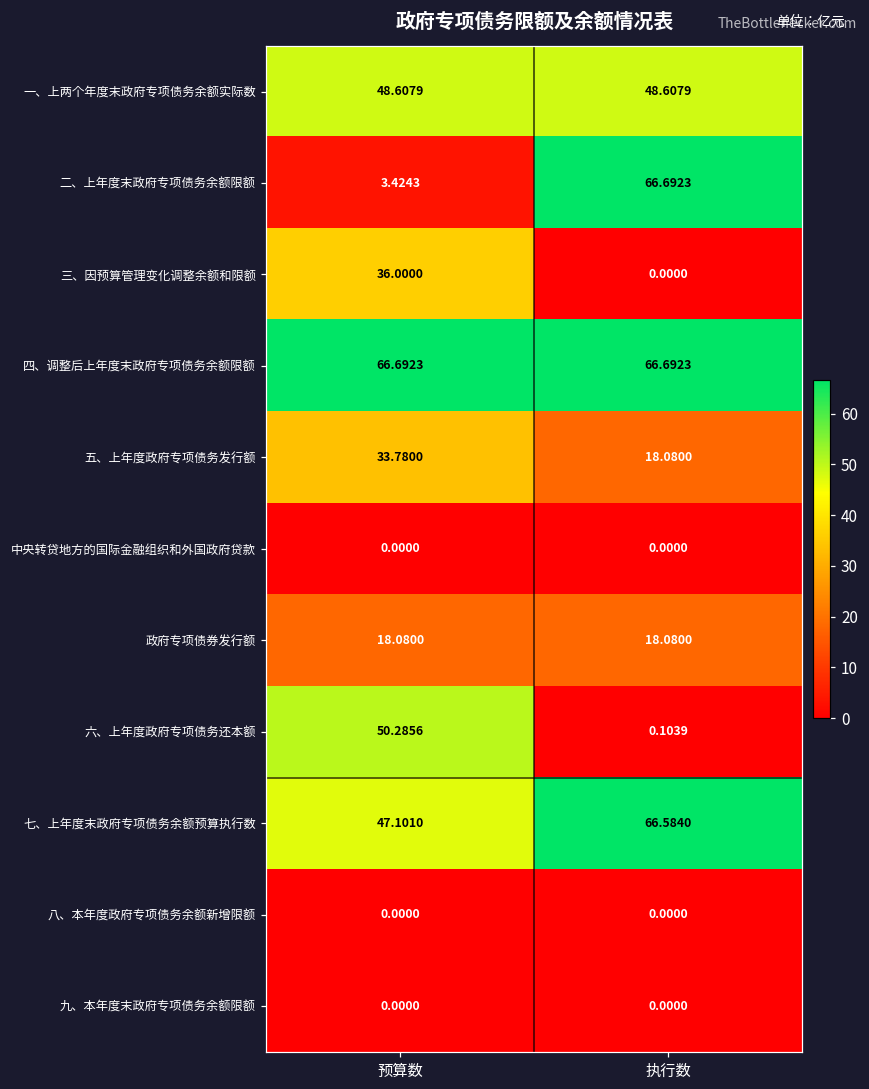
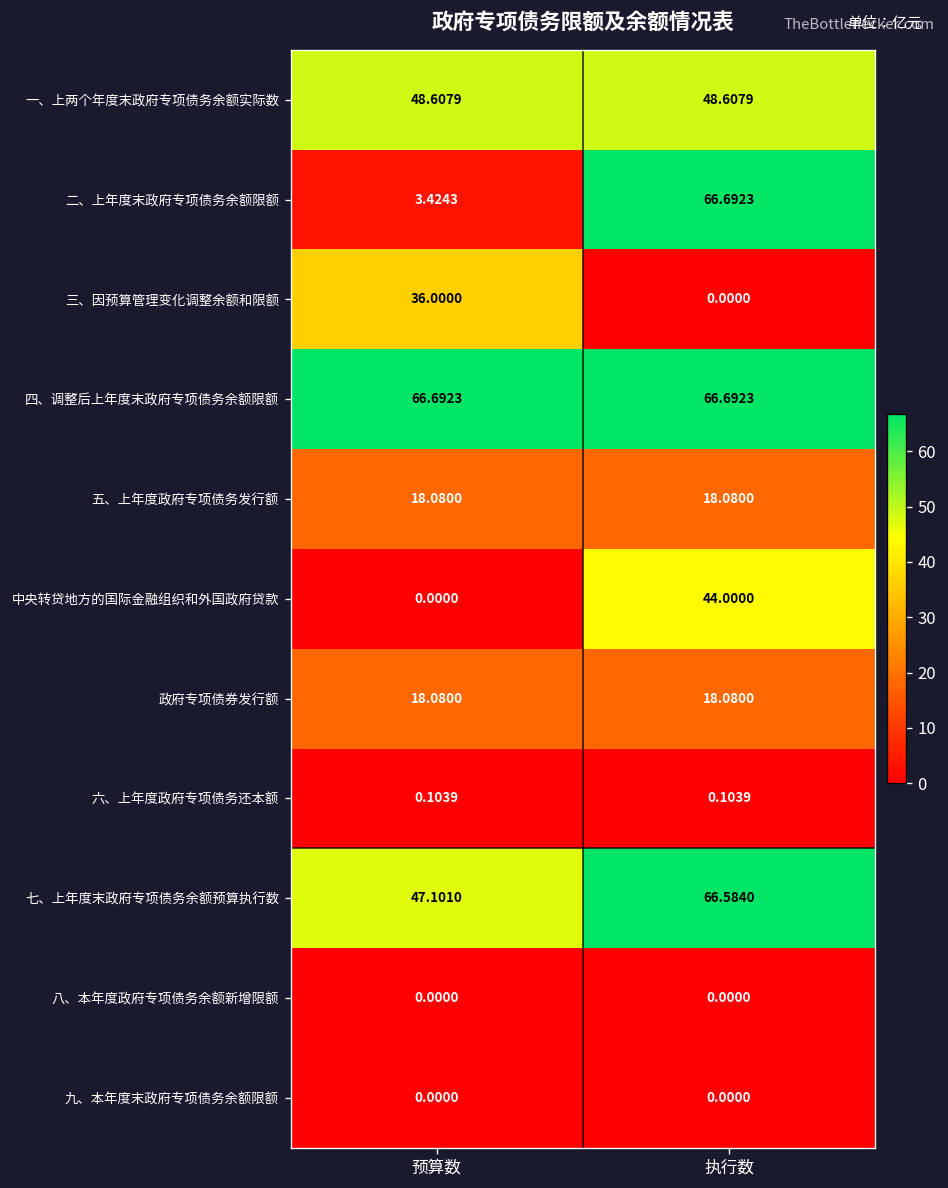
五、上年度政府专项债务发行额, 预算数: 33.7800 -> 18.0800
中央转贷地方的国际金融组织和外国政府贷款, 执行数: 0.0000 -> 44.0000
六、上年度政府专项债务还本额, 预算数: 50.2856 -> 0.1039
